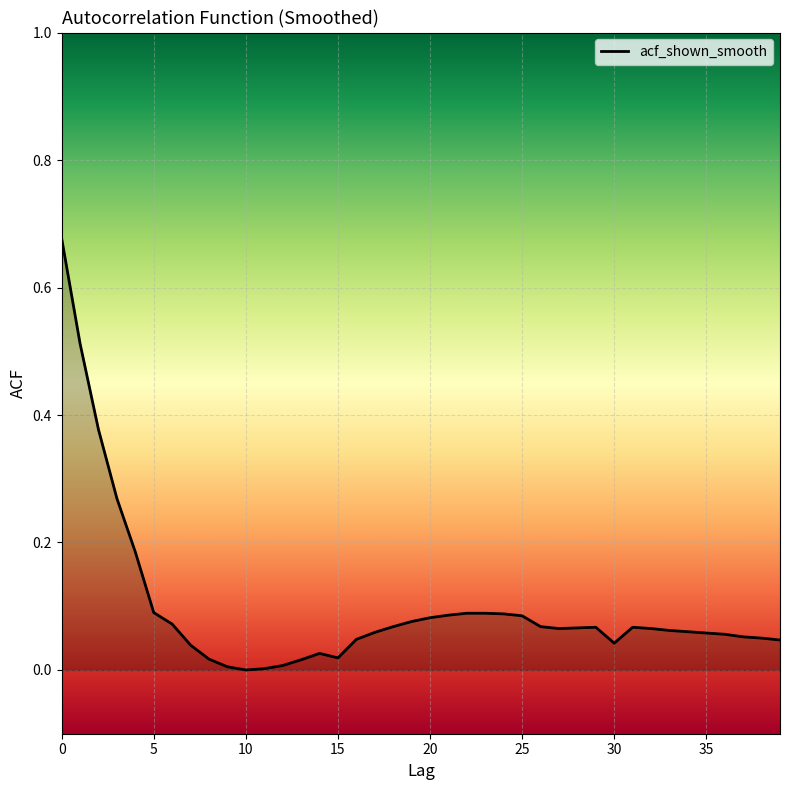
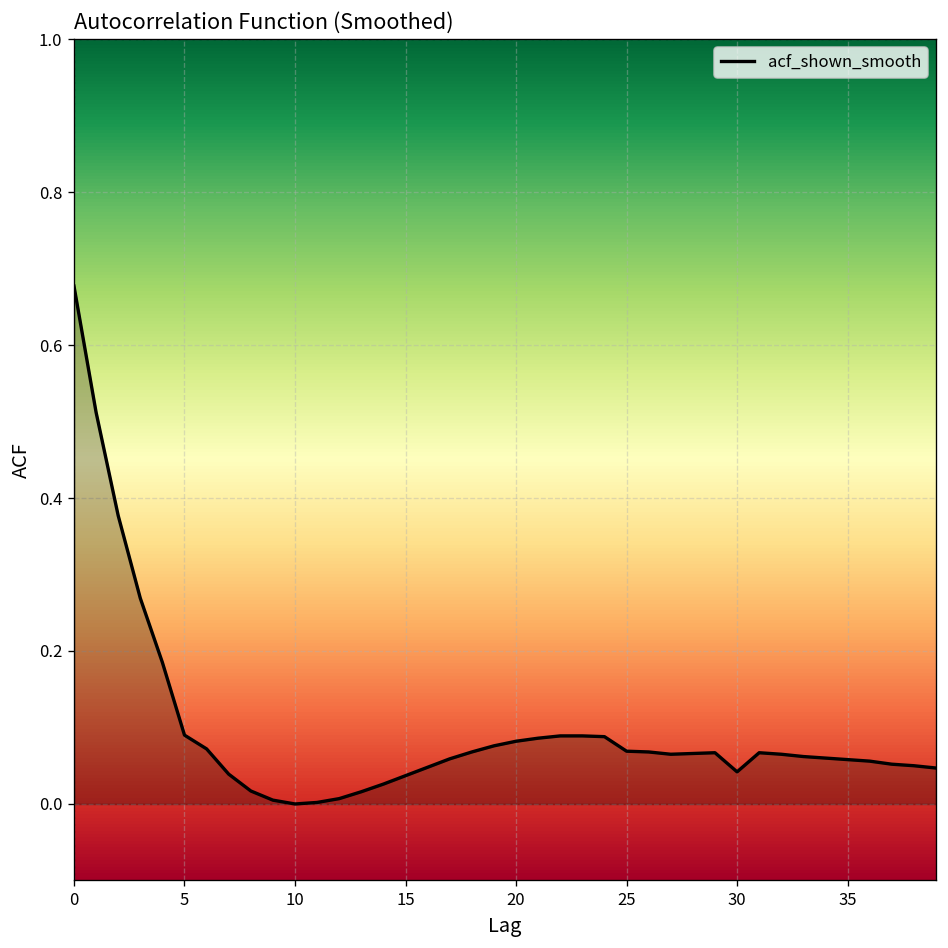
15: 0.02 -> 0.04
25: 0.09 -> 0.07
